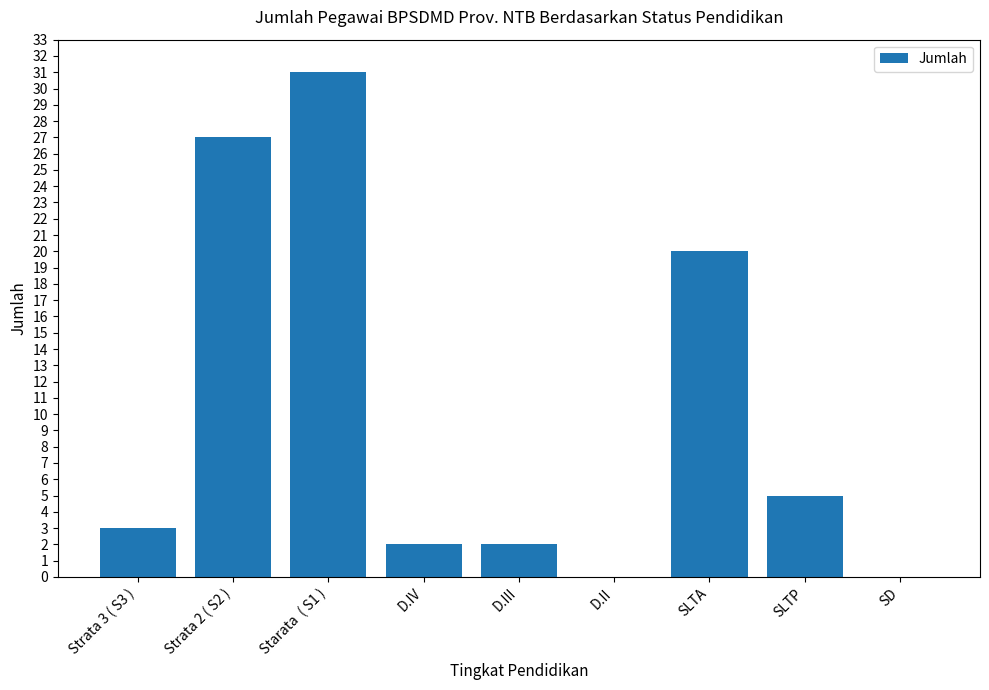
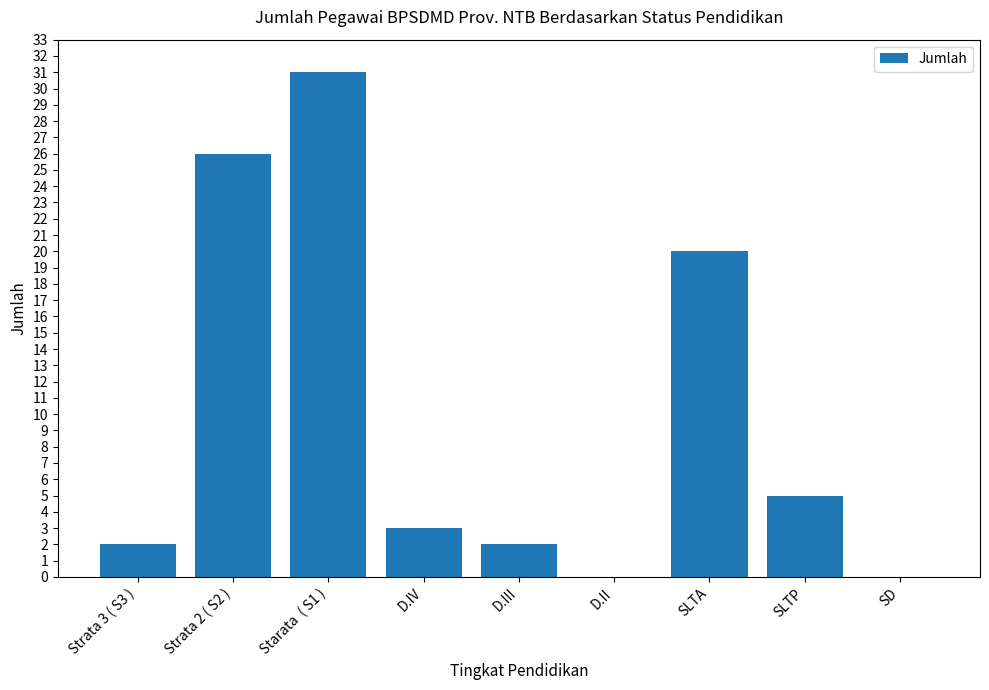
Strata 3 ( S3 ): 3 -> 2
Strata 2 ( S2 ): 27 -> 26
D.IV: 2 -> 3
